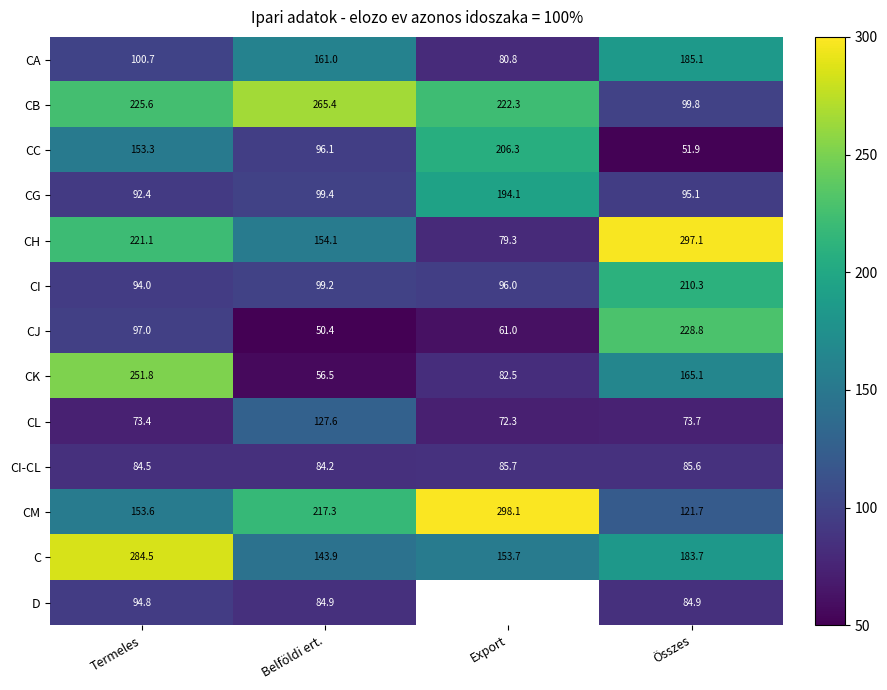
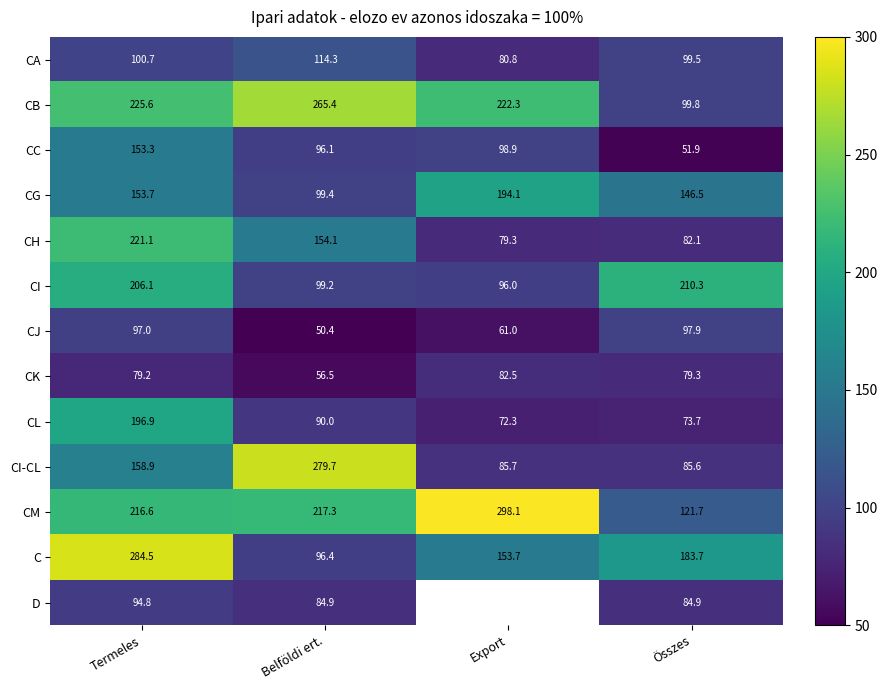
CA, Belföldi ert.: 161.0 -> 114.3
CA, Összes: 185.1 -> 99.5
CC, Export: 206.3 -> 98.9
CG, Termeles: 92.4 -> 153.7
CG, Összes: 95.1 -> 146.5
CH, Összes: 297.1 -> 82.1
CI, Termeles: 94.0 -> 206.1
CJ, Összes: 228.8 -> 97.9
CK, Termeles: 251.8 -> 79.2
CK, Összes: 165.1 -> 79.3
CL, Termeles: 73.4 -> 196.9
CL, Belföldi ert.: 127.6 -> 90.0
CI-CL, Termeles: 84.5 -> 158.9
CI-CL, Belföldi ert.: 84.2 -> 279.7
CM, Termeles: 153.6 -> 216.6
C, Belföldi ert.: 143.9 -> 96.4
